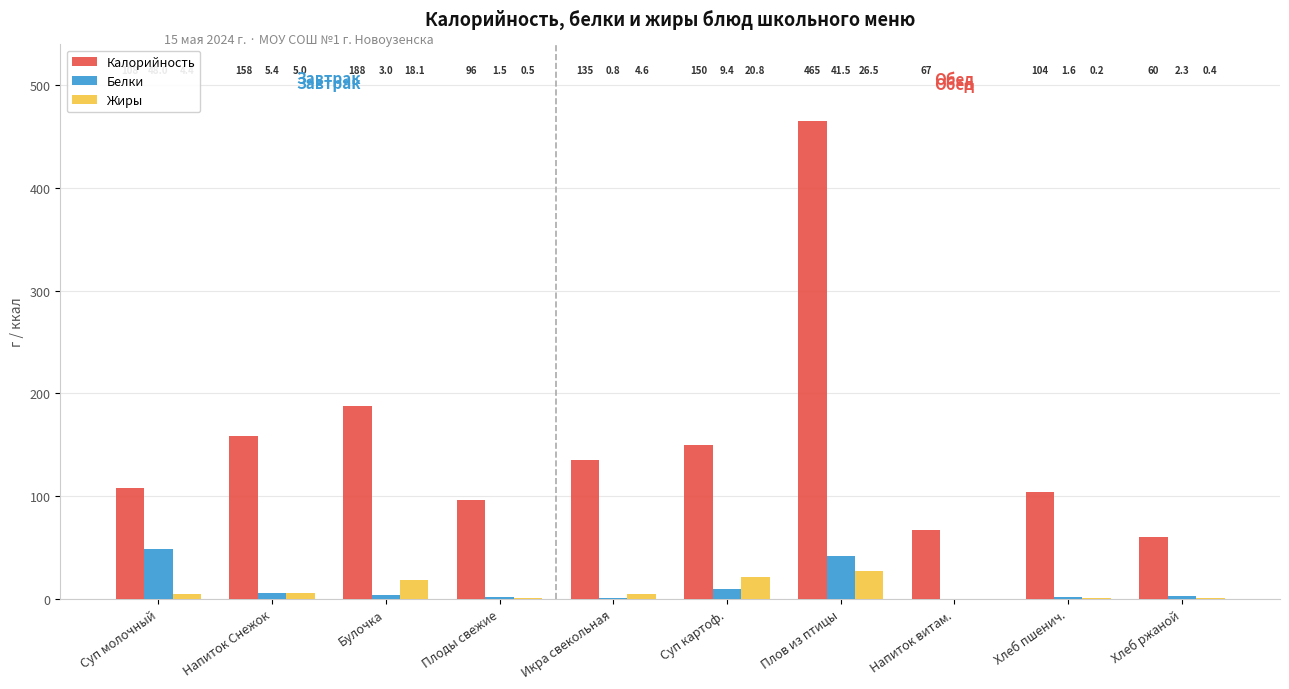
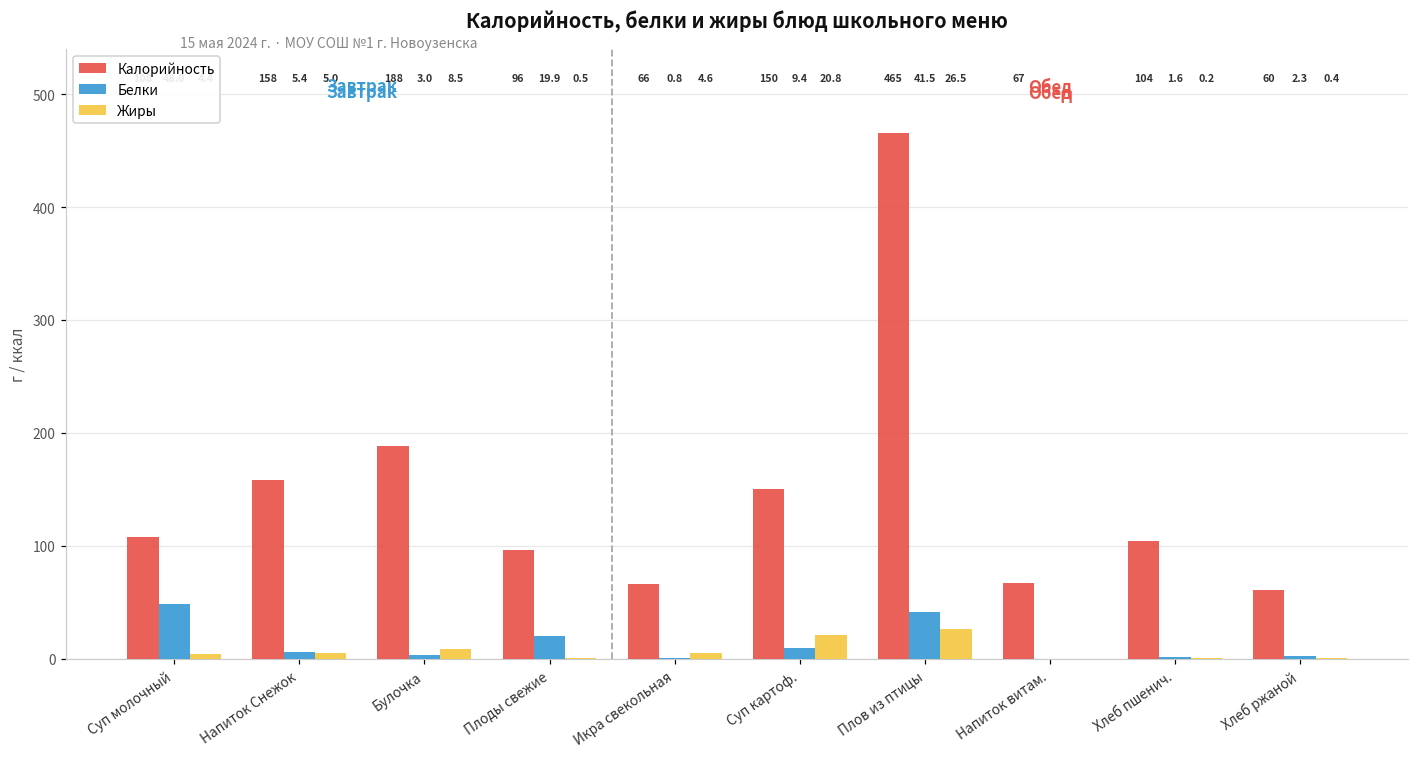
Жиры, Булочка: 18.1 -> 8.5
Белки, Плоды свежие: 1.5 -> 19.9
Калорийность, Икра свекольная: 135 -> 66
